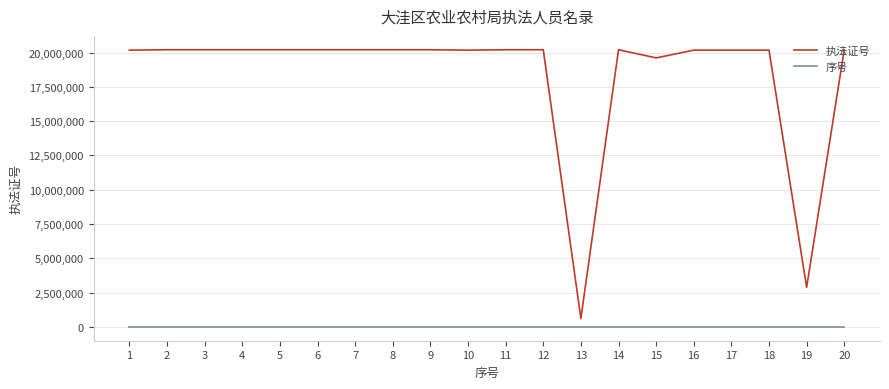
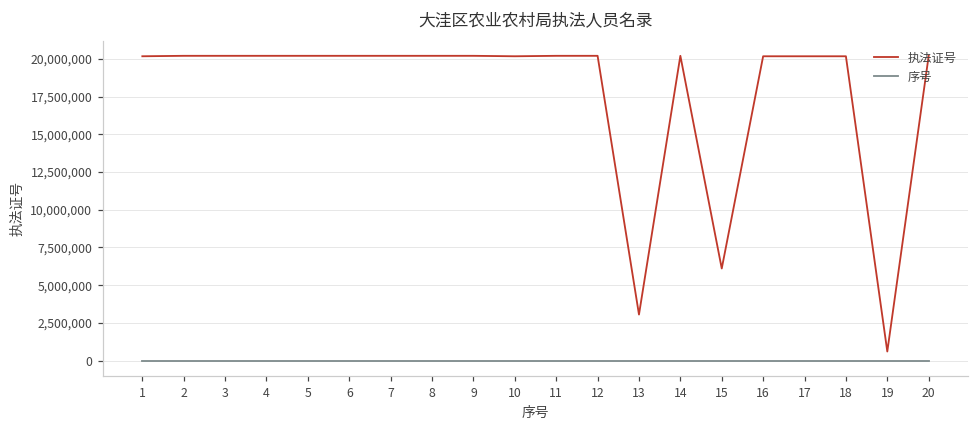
执法证号, 13: 600,000 -> 3,100,000
执法证号, 15: 19,600,000 -> 6,100,000
执法证号, 19: 2,900,000 -> 600,000
